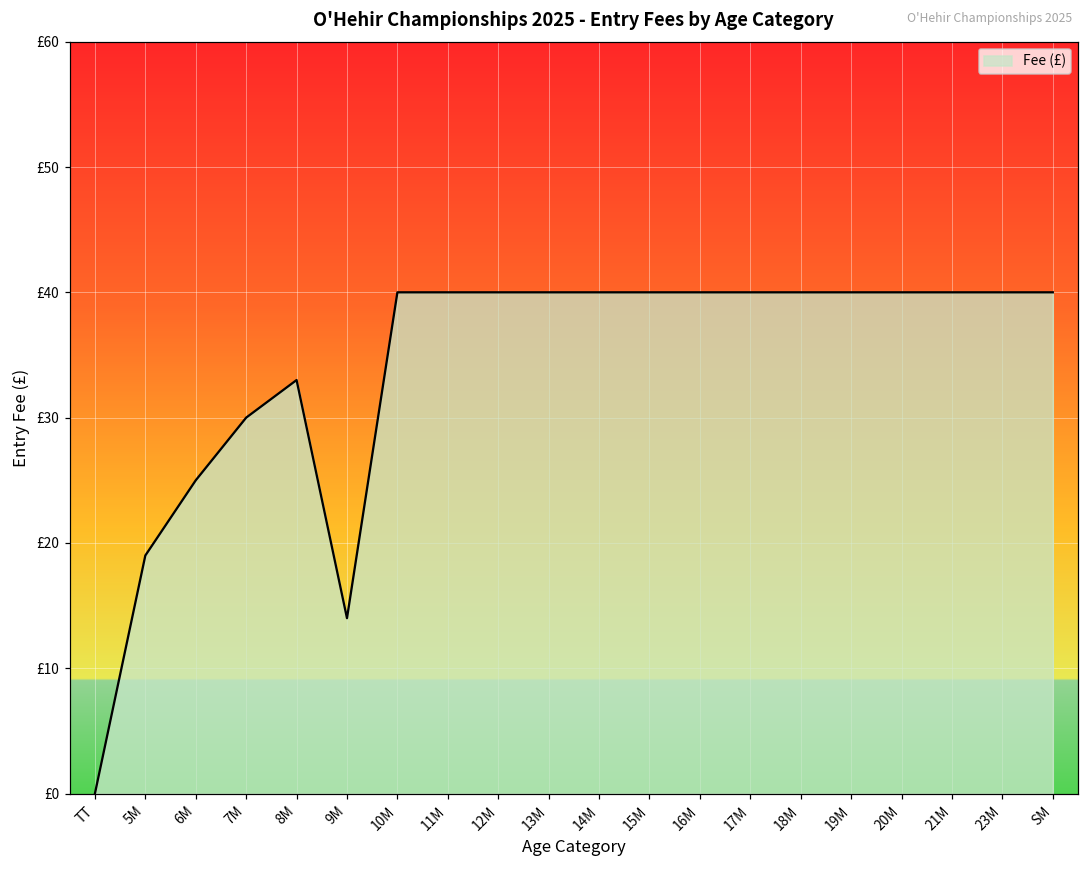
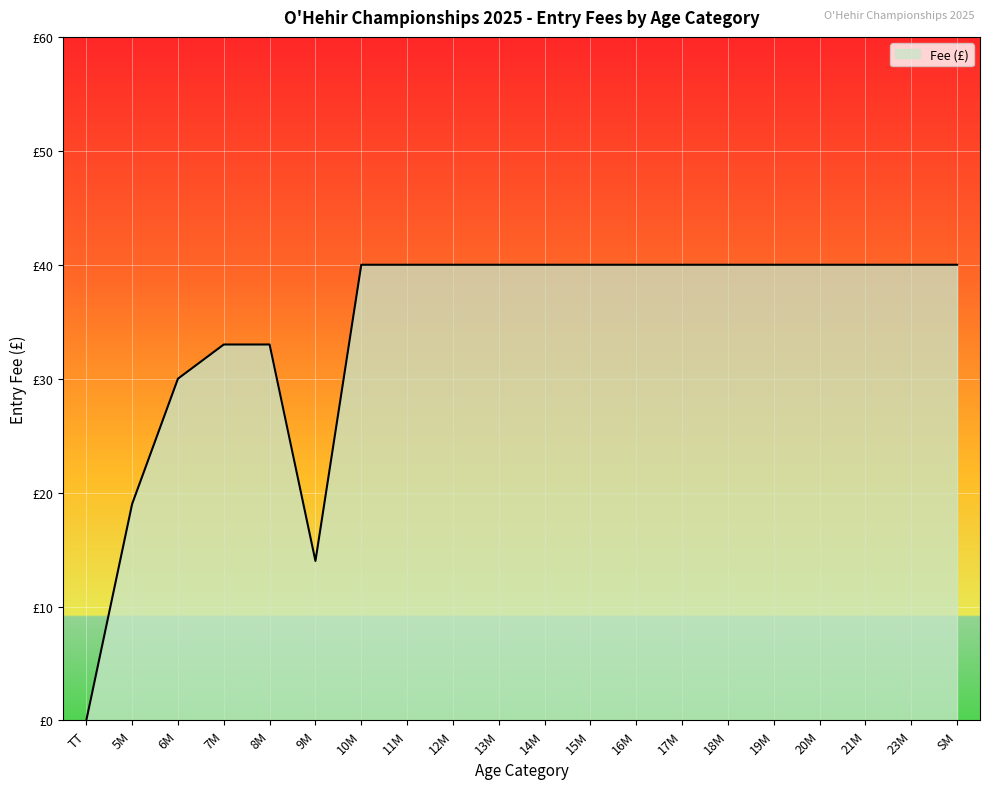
6M: £25 -> £30
7M: £30 -> £33
